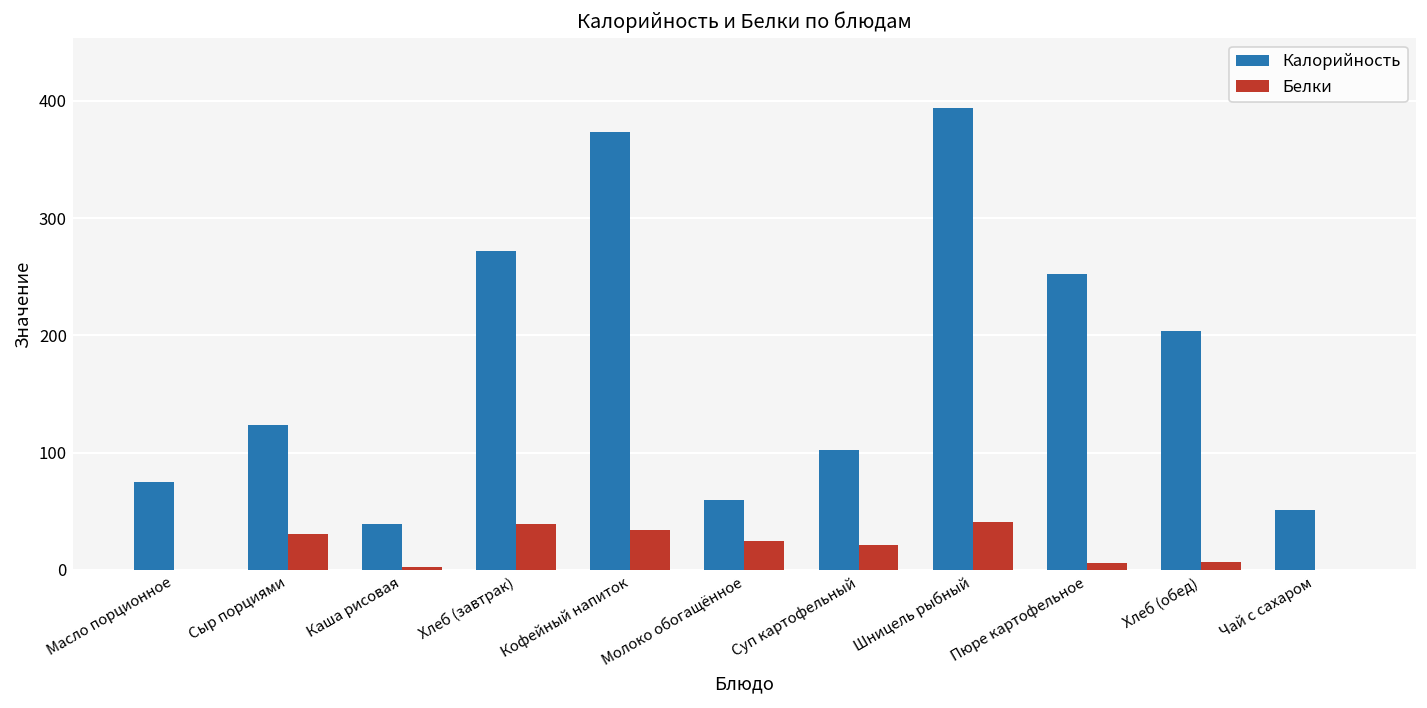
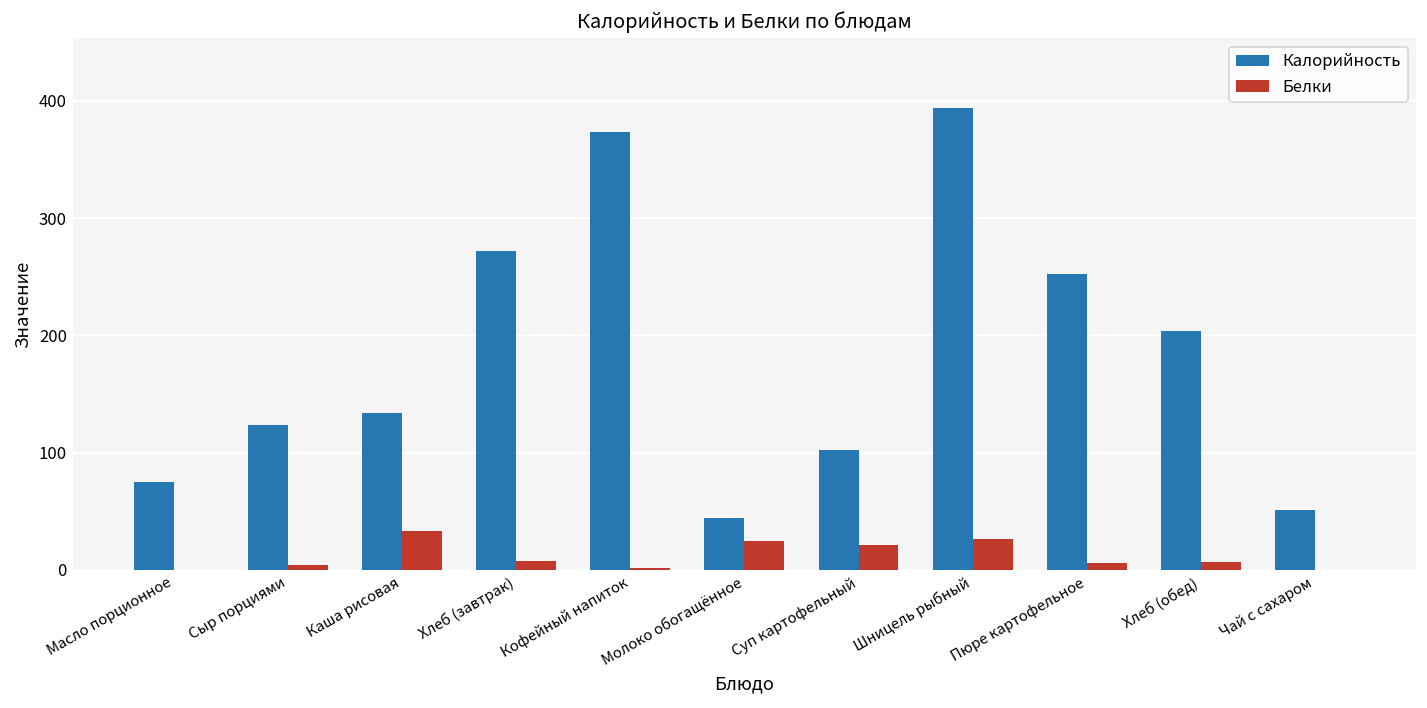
Белки, Сыр порциями: 30 -> 0
Калорийность, Каша рисовая: 40 -> 130
Белки, Каша рисовая: 0 -> 30
Белки, Хлеб (завтрак): 40 -> 10
Белки, Кофейный напиток: 30 -> 0
Калорийность, Молоко обогащённое: 60 -> 40
Белки, Шницель рыбный: 40 -> 30
